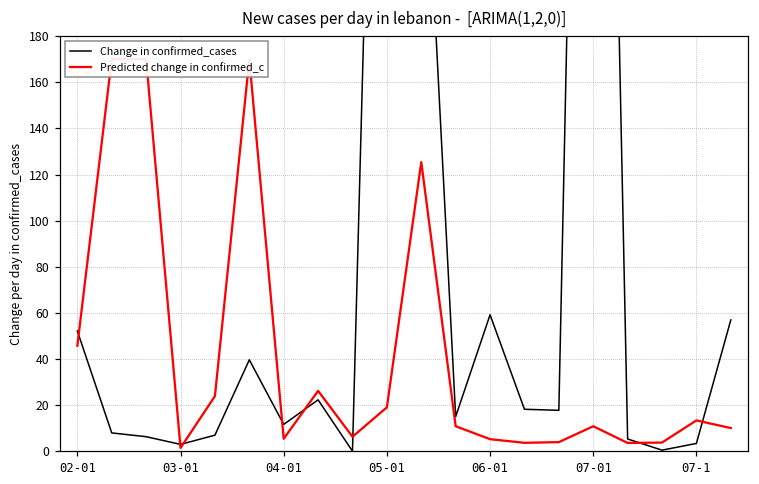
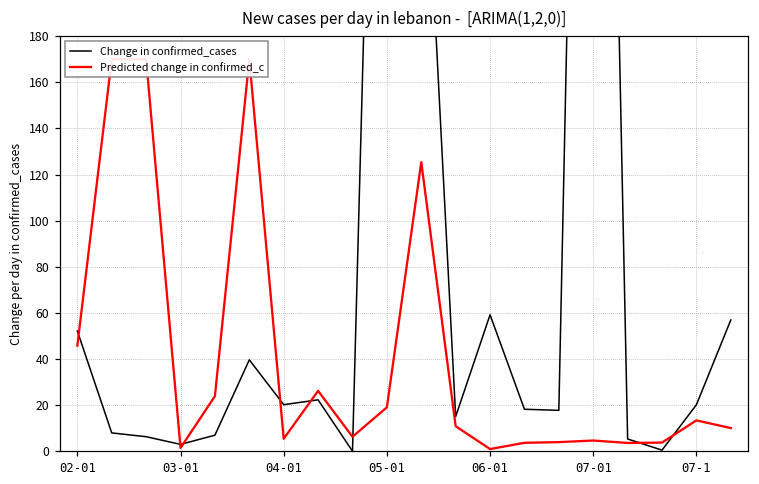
Change in confirmed_cases, 04-01: 12 -> 20
Predicted change in confirmed_c, 06-01: 5 -> 1
Predicted change in confirmed_c, 07-01: 11 -> 5
Change in confirmed_cases, 07-1: 3 -> 20
